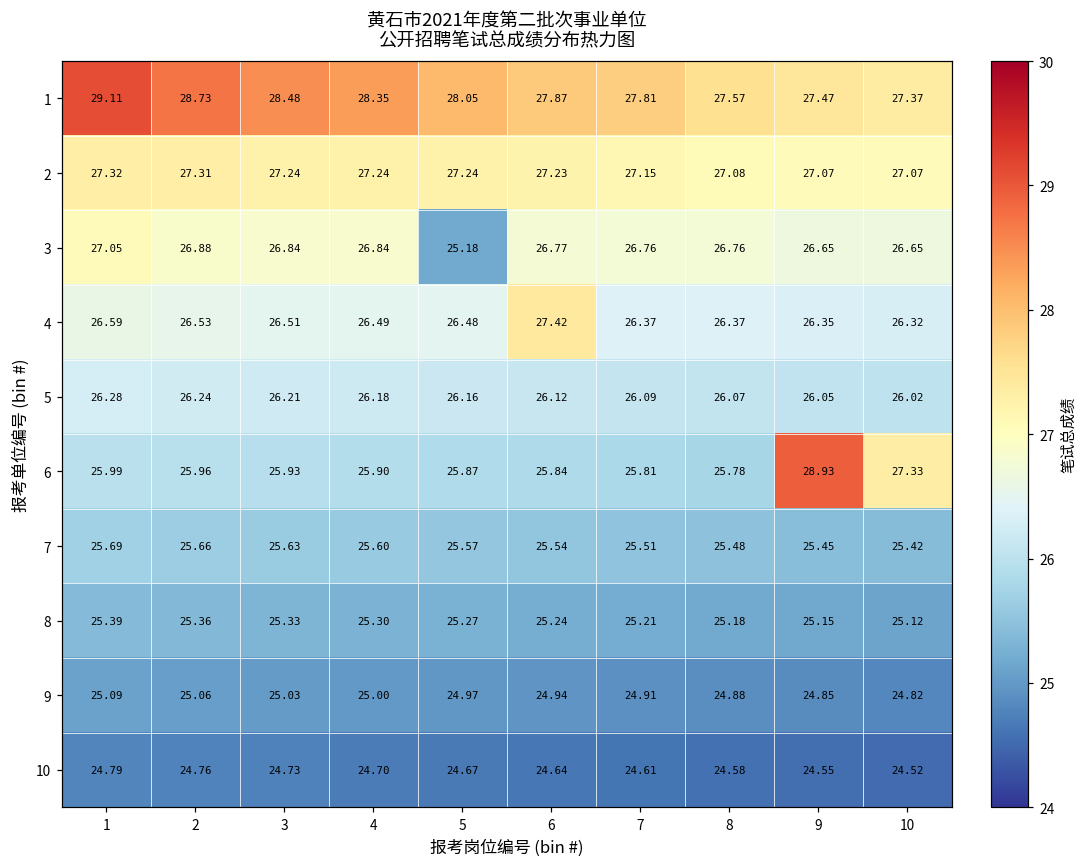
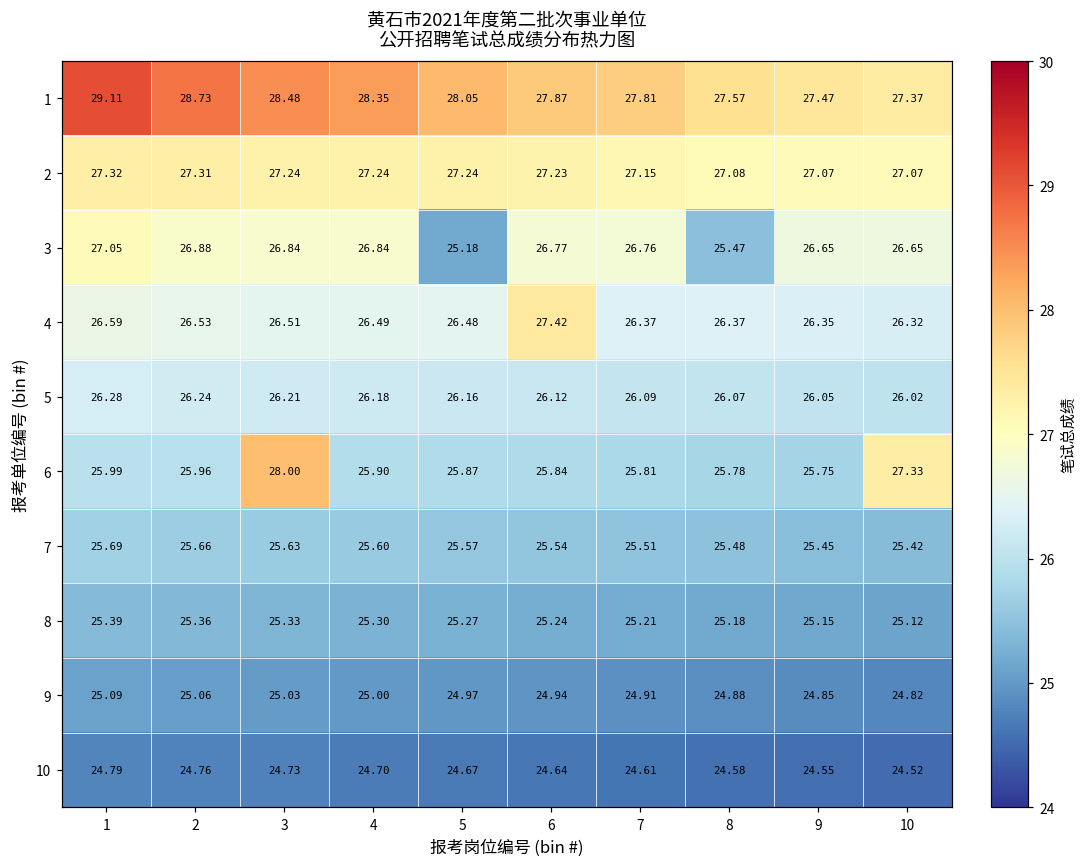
3, 8: 26.76 -> 25.47
6, 3: 25.93 -> 28.00
6, 9: 28.93 -> 25.75
